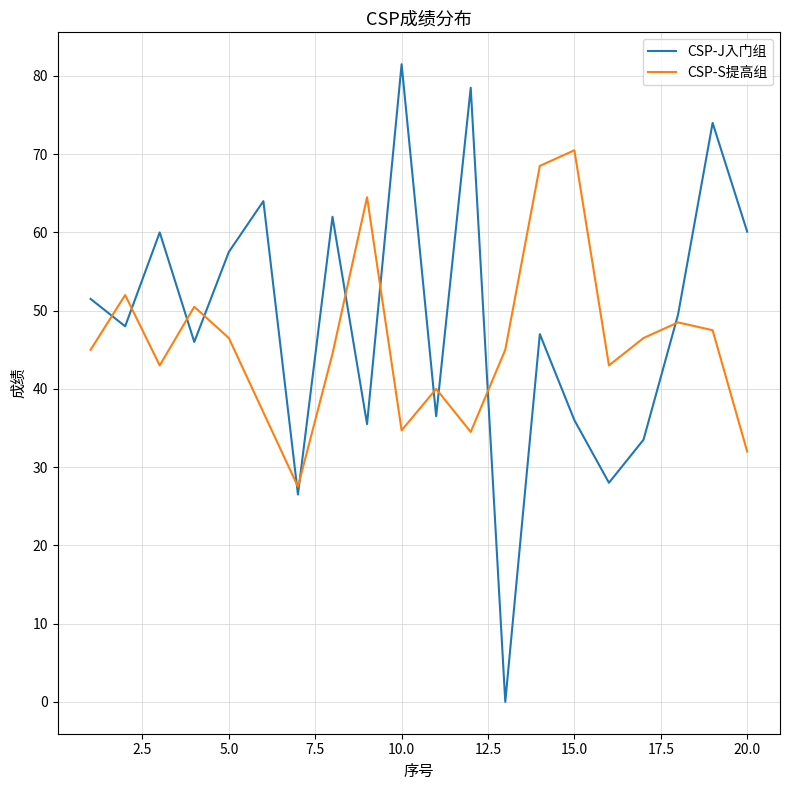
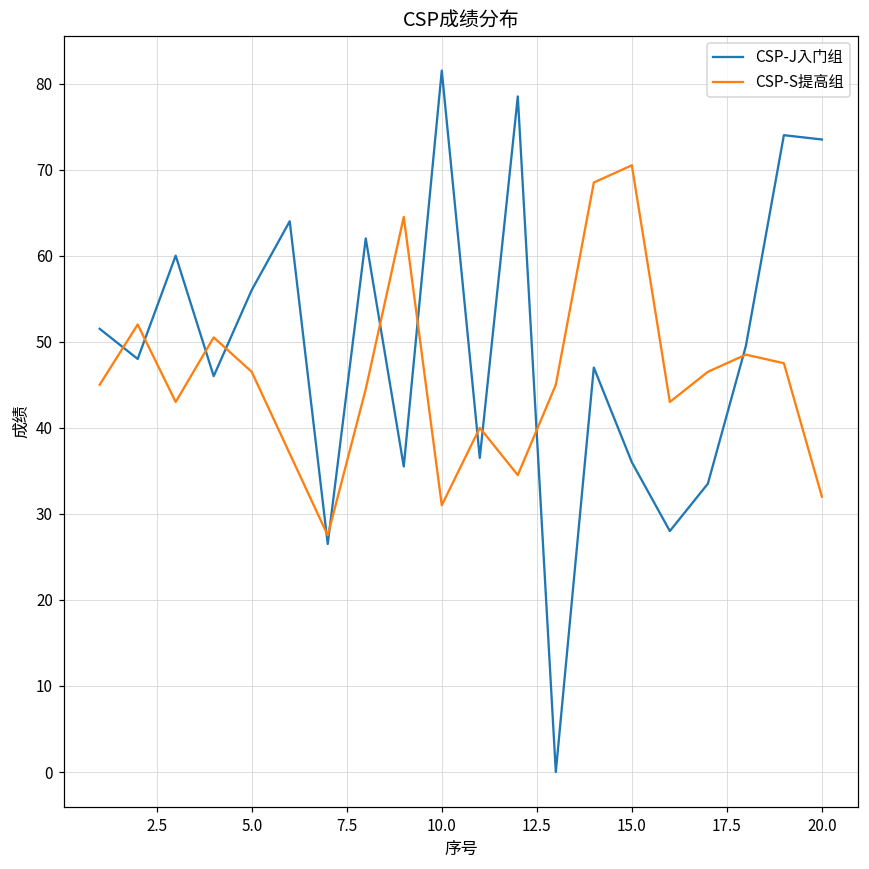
CSP-J入门组, 5.0: 58 -> 56
CSP-S提高组, 10.0: 35 -> 31
CSP-J入门组, 20.0: 60 -> 74
